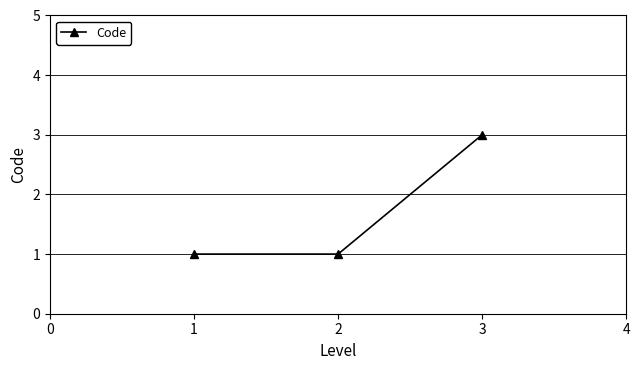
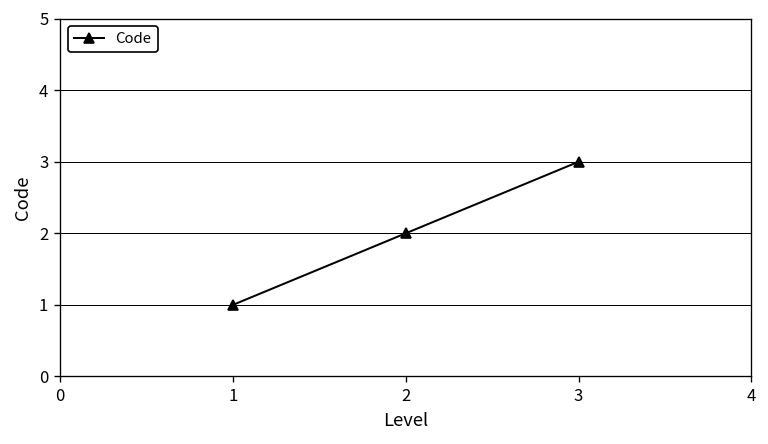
2: 1 -> 2
